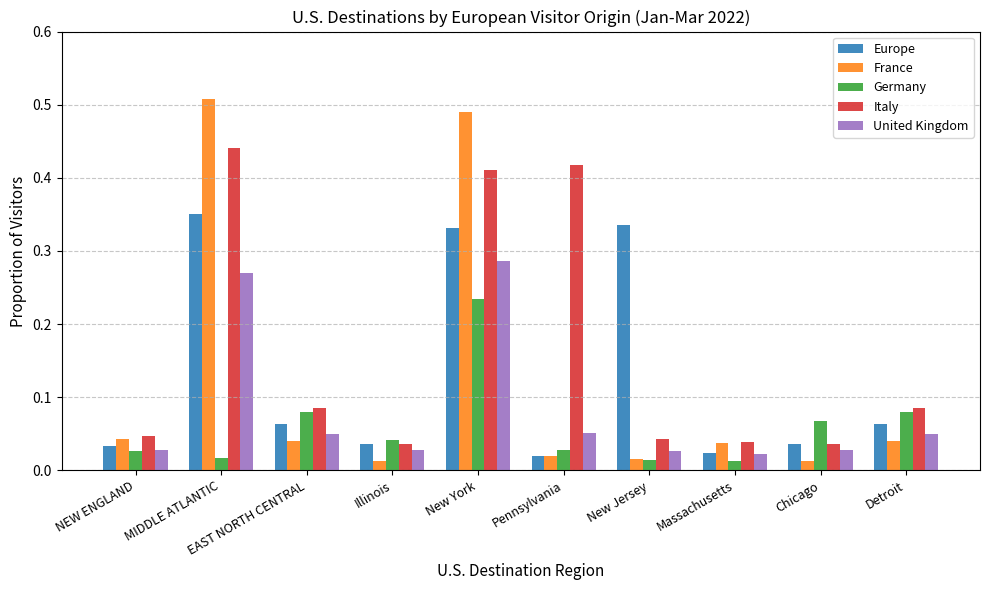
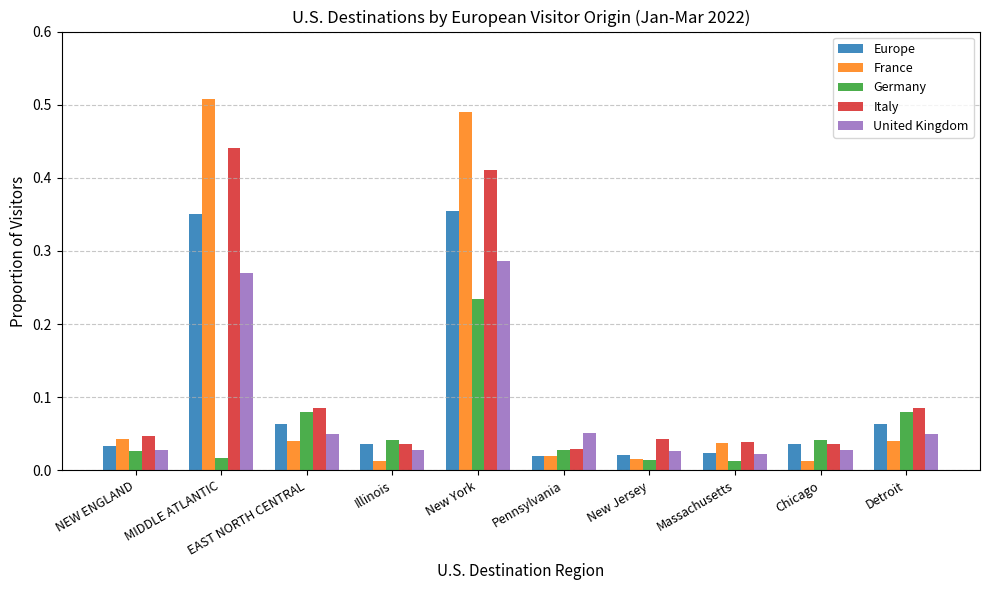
Europe, New York: 0.33 -> 0.36
Italy, Pennsylvania: 0.42 -> 0.03
Europe, New Jersey: 0.34 -> 0.02
Germany, Chicago: 0.07 -> 0.04
